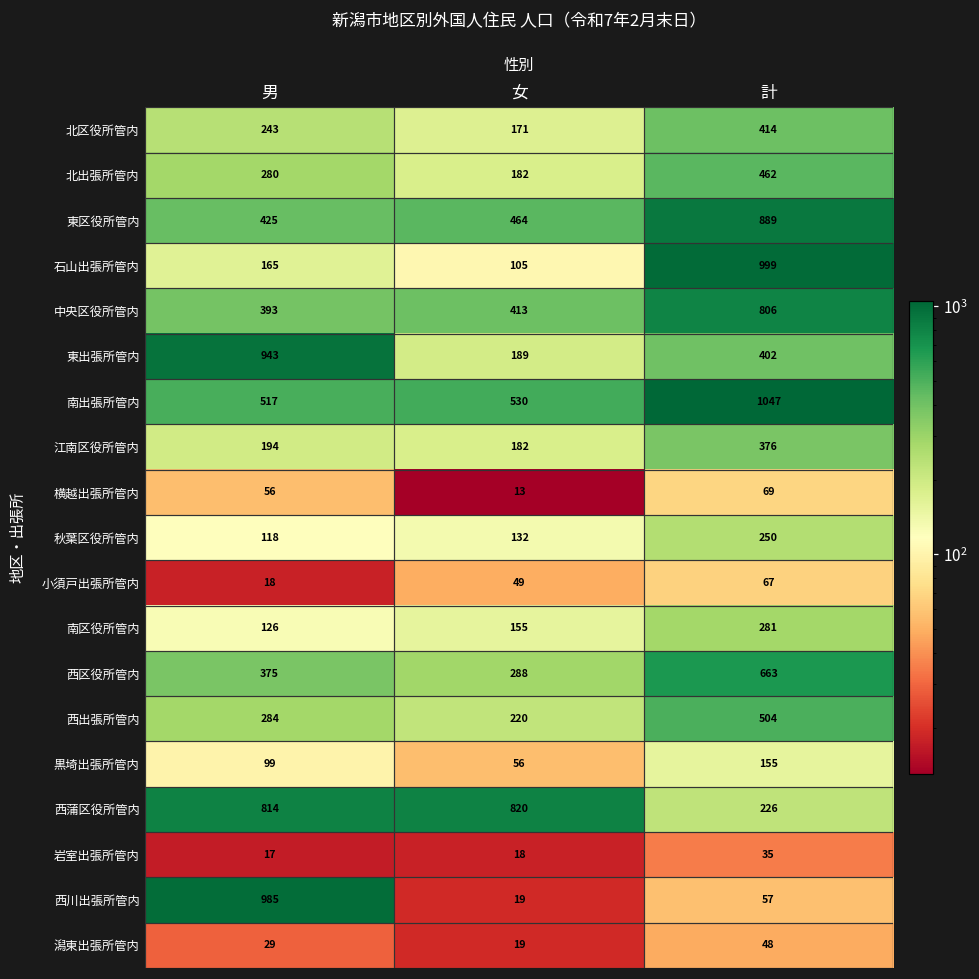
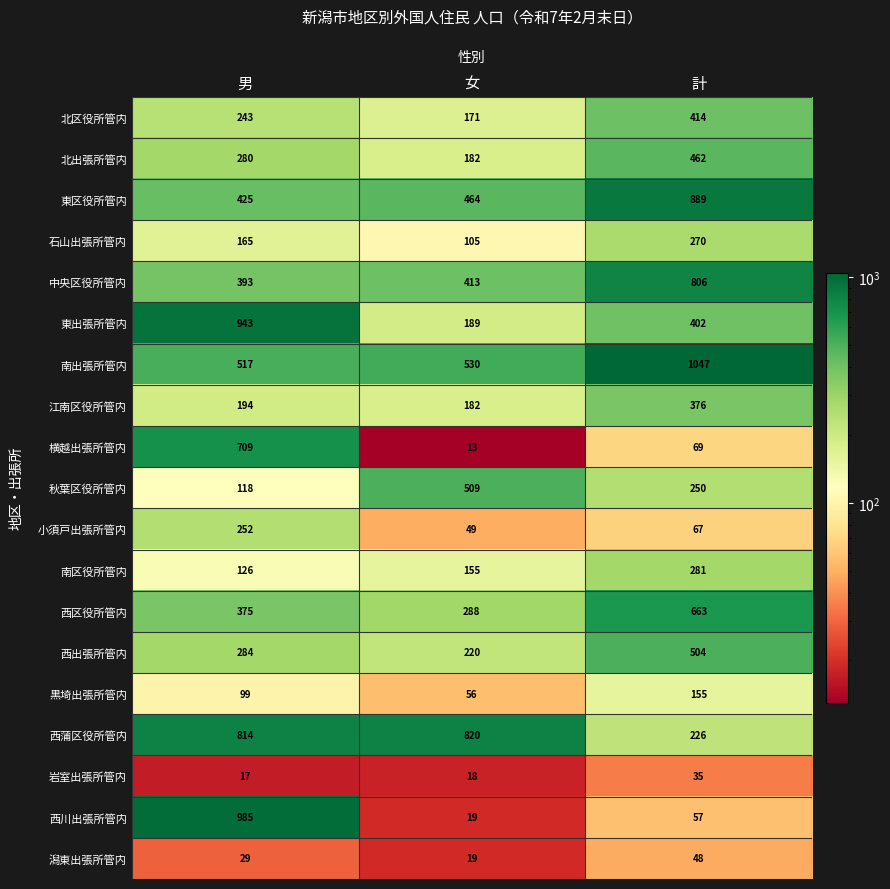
石山出張所管内, 計: 999 -> 270
横越出張所管内, 男: 56 -> 709
秋葉区役所管内, 女: 132 -> 509
小須戸出張所管内, 男: 18 -> 252
